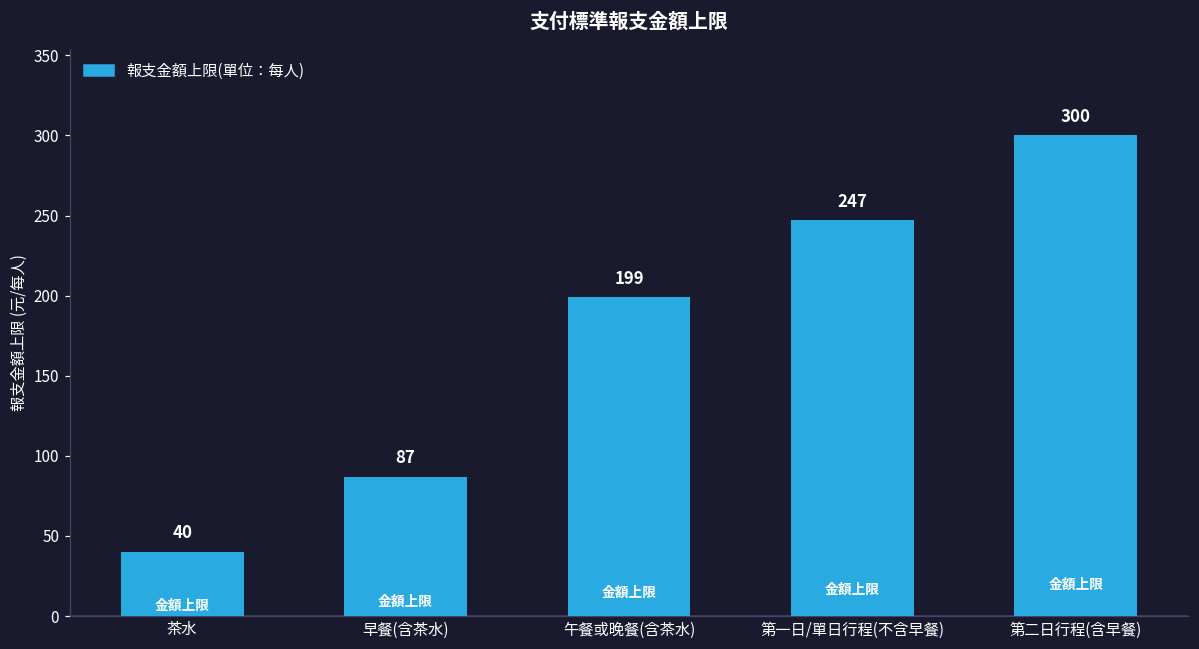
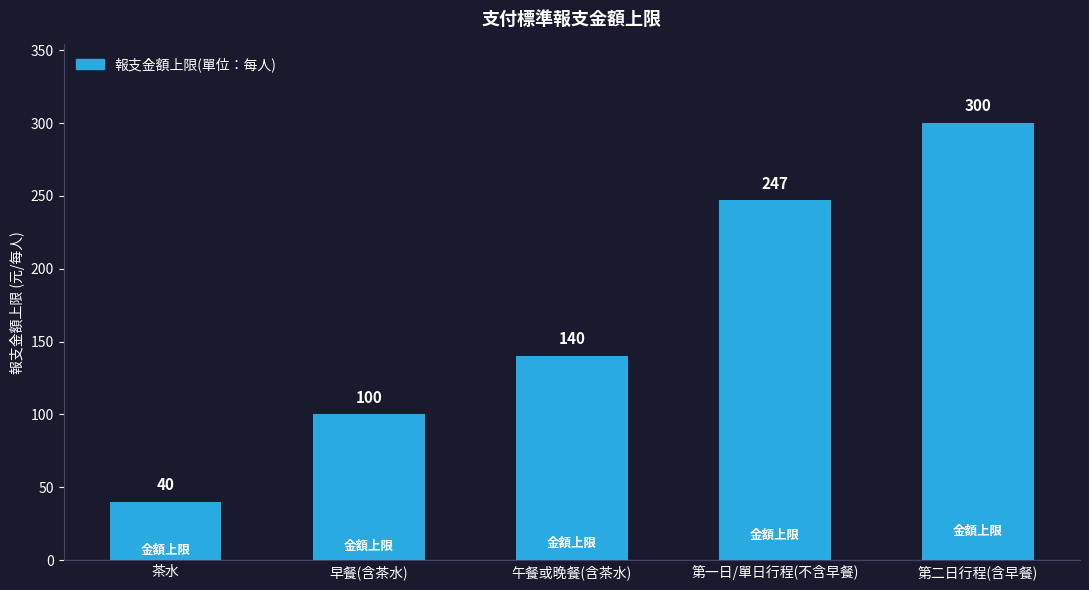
早餐(含茶水): 87 -> 100
午餐或晚餐(含茶水): 199 -> 140
